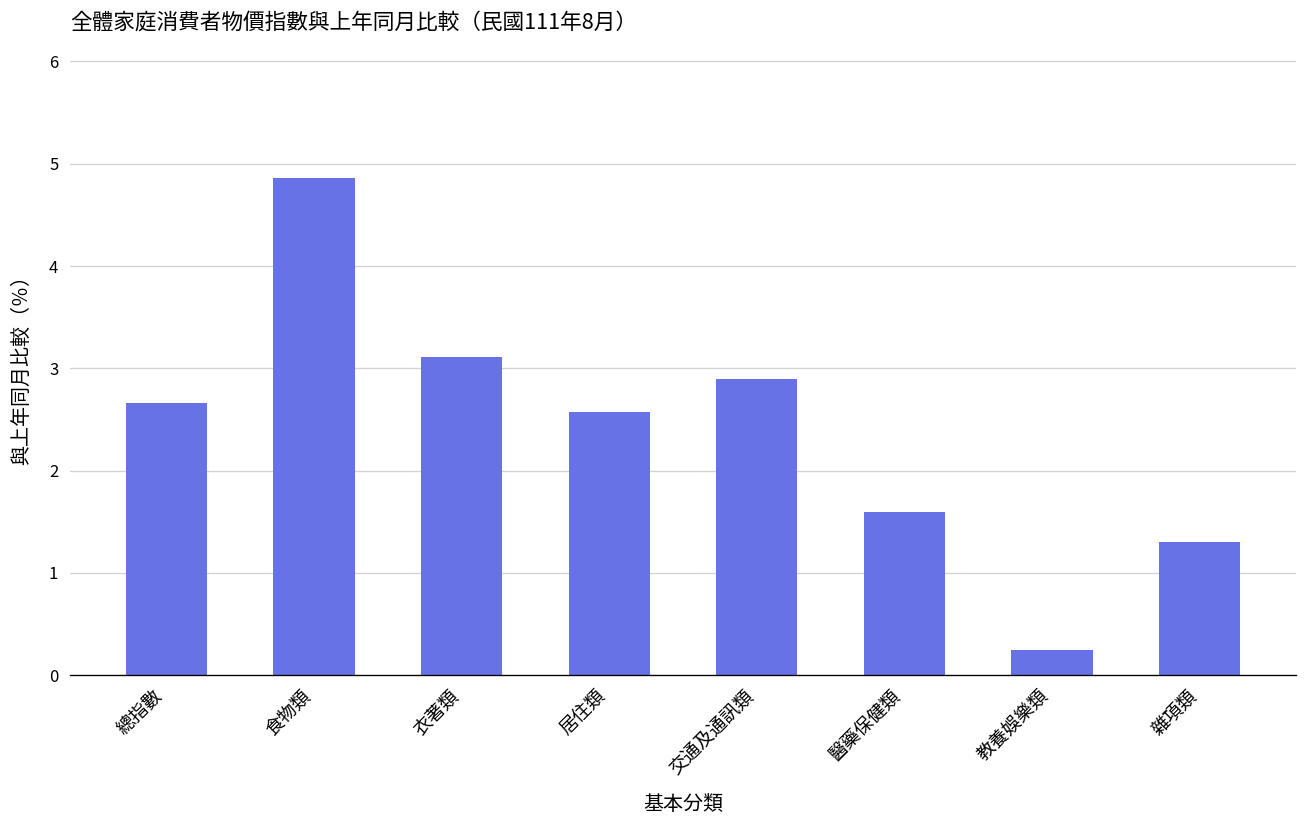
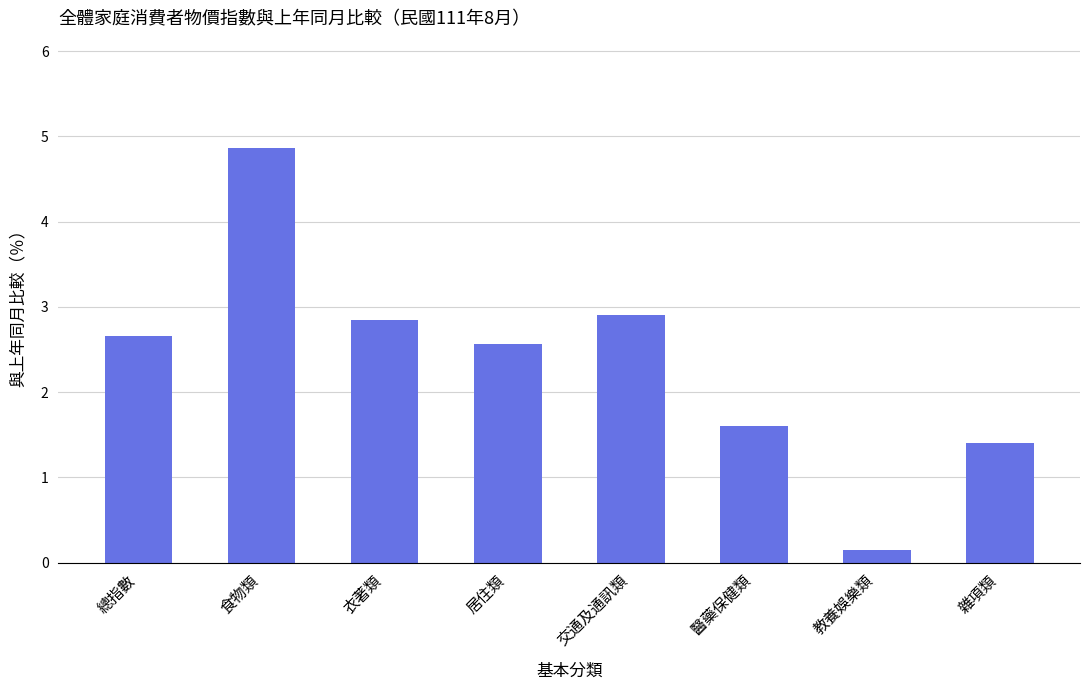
衣著類: 3.1 -> 2.9
教養娛樂類: 0.3 -> 0.2
雜項類: 1.3 -> 1.4
